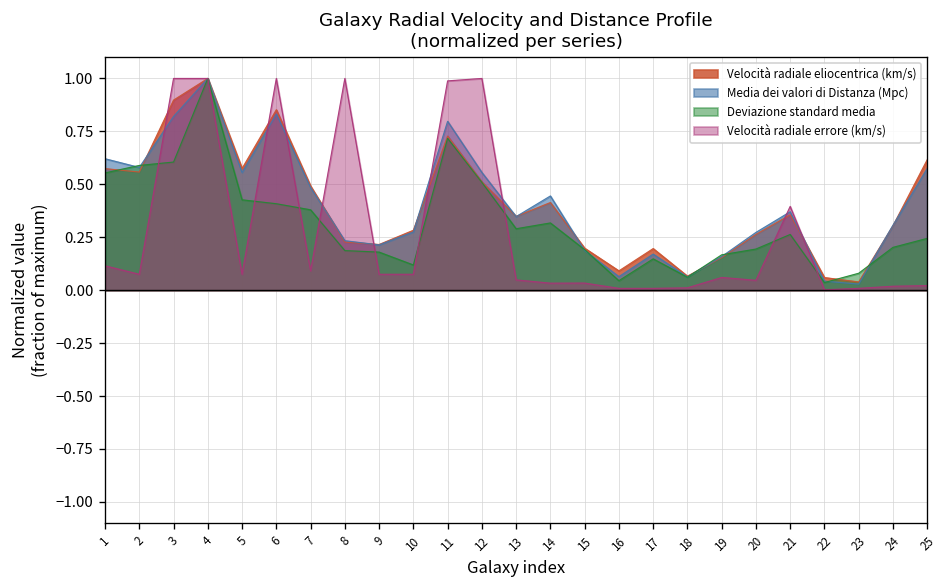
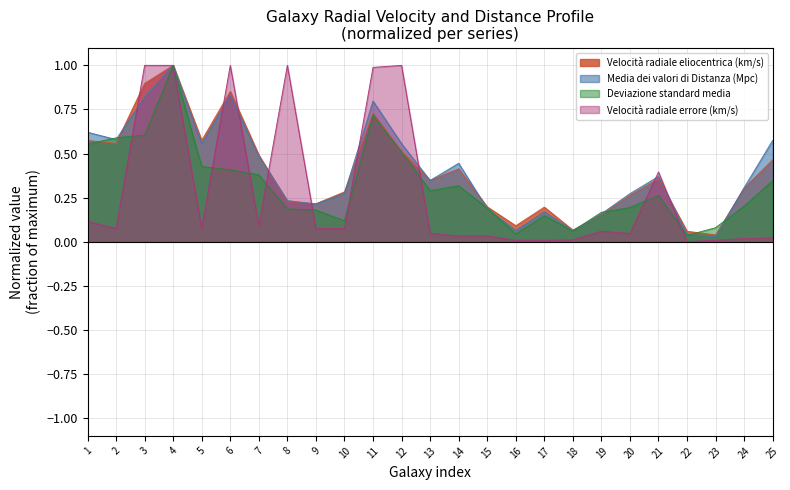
Velocità radiale eliocentrica (km/s), 25: 0.62 -> 0.46
Deviazione standard media, 25: 0.24 -> 0.35
